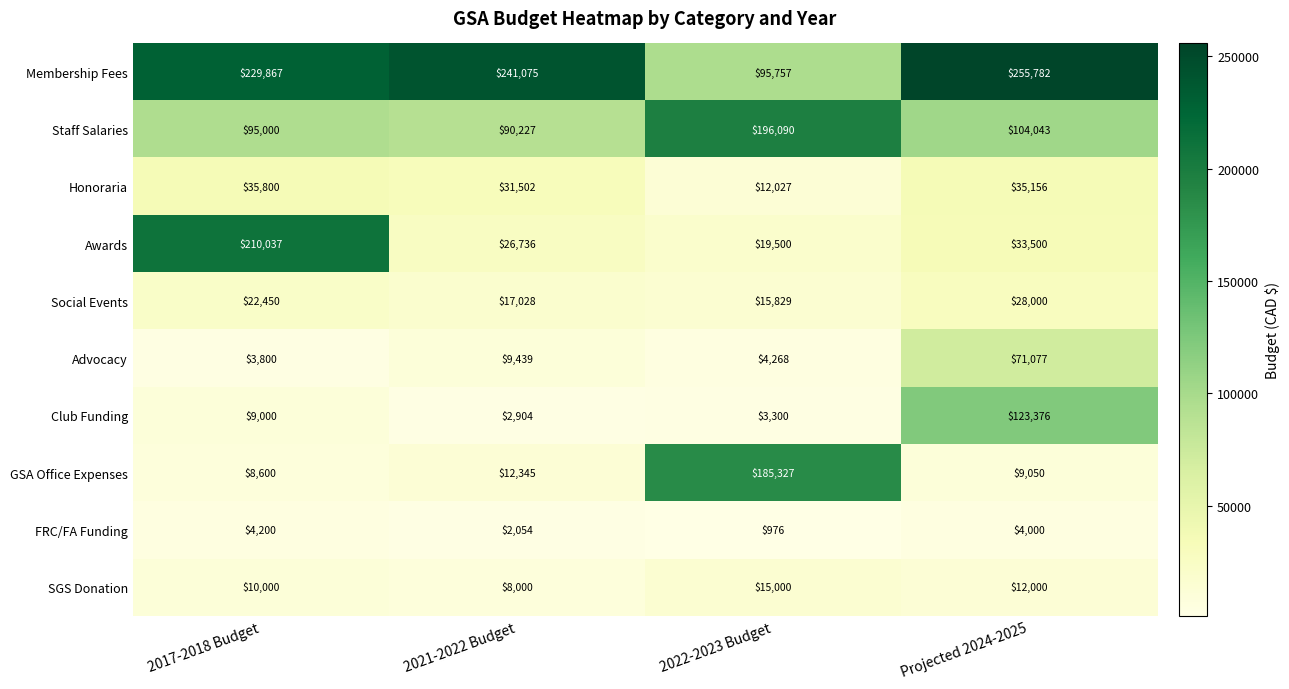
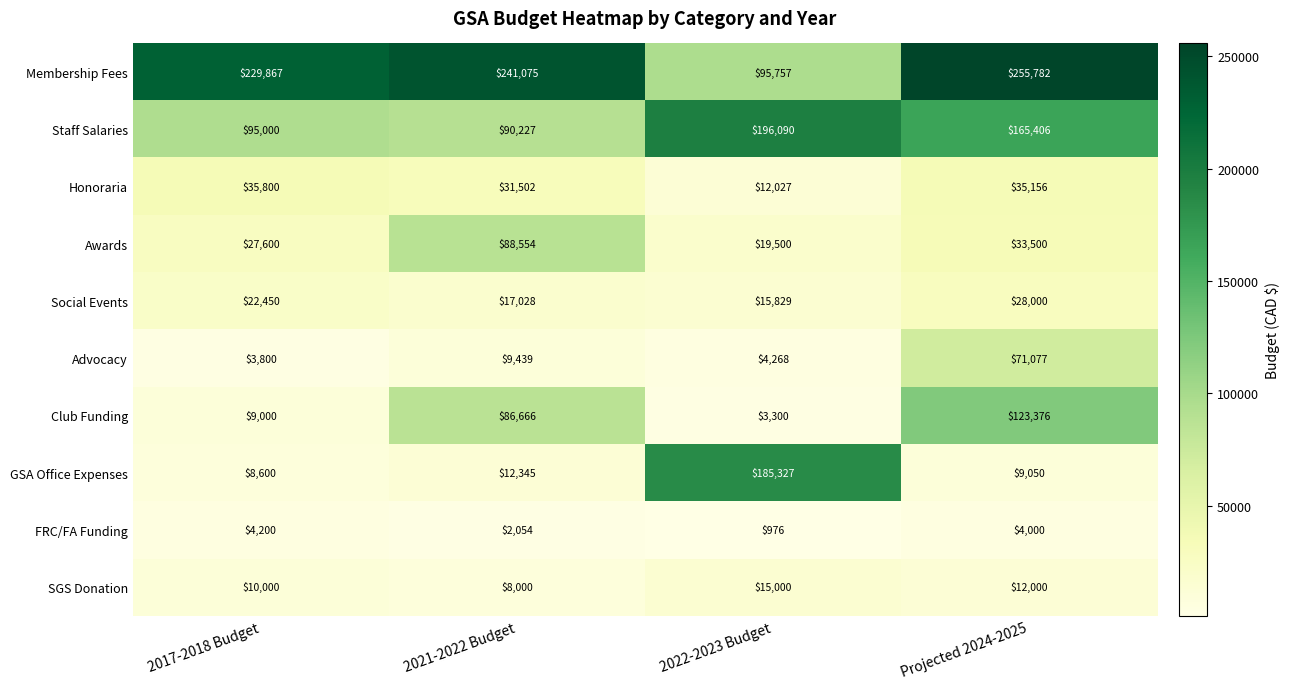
Staff Salaries, Projected 2024-2025: $104,043 -> $165,406
Awards, 2017-2018 Budget: $210,037 -> $27,600
Awards, 2021-2022 Budget: $26,736 -> $88,554
Club Funding, 2021-2022 Budget: $2,904 -> $86,666
